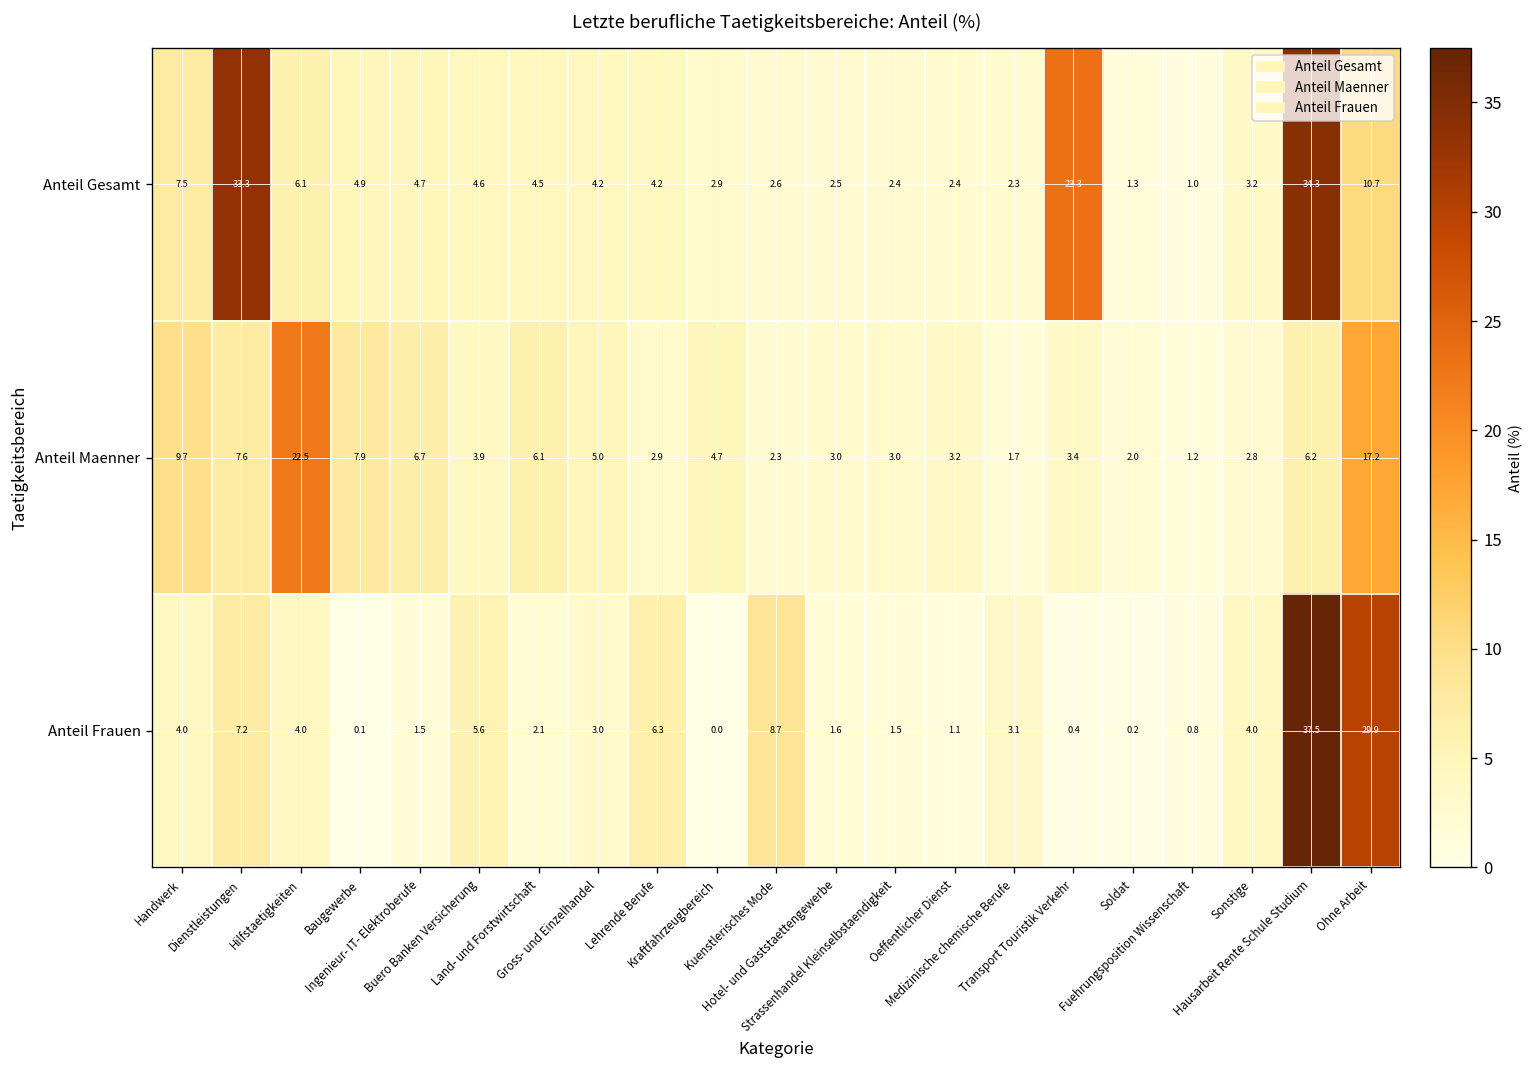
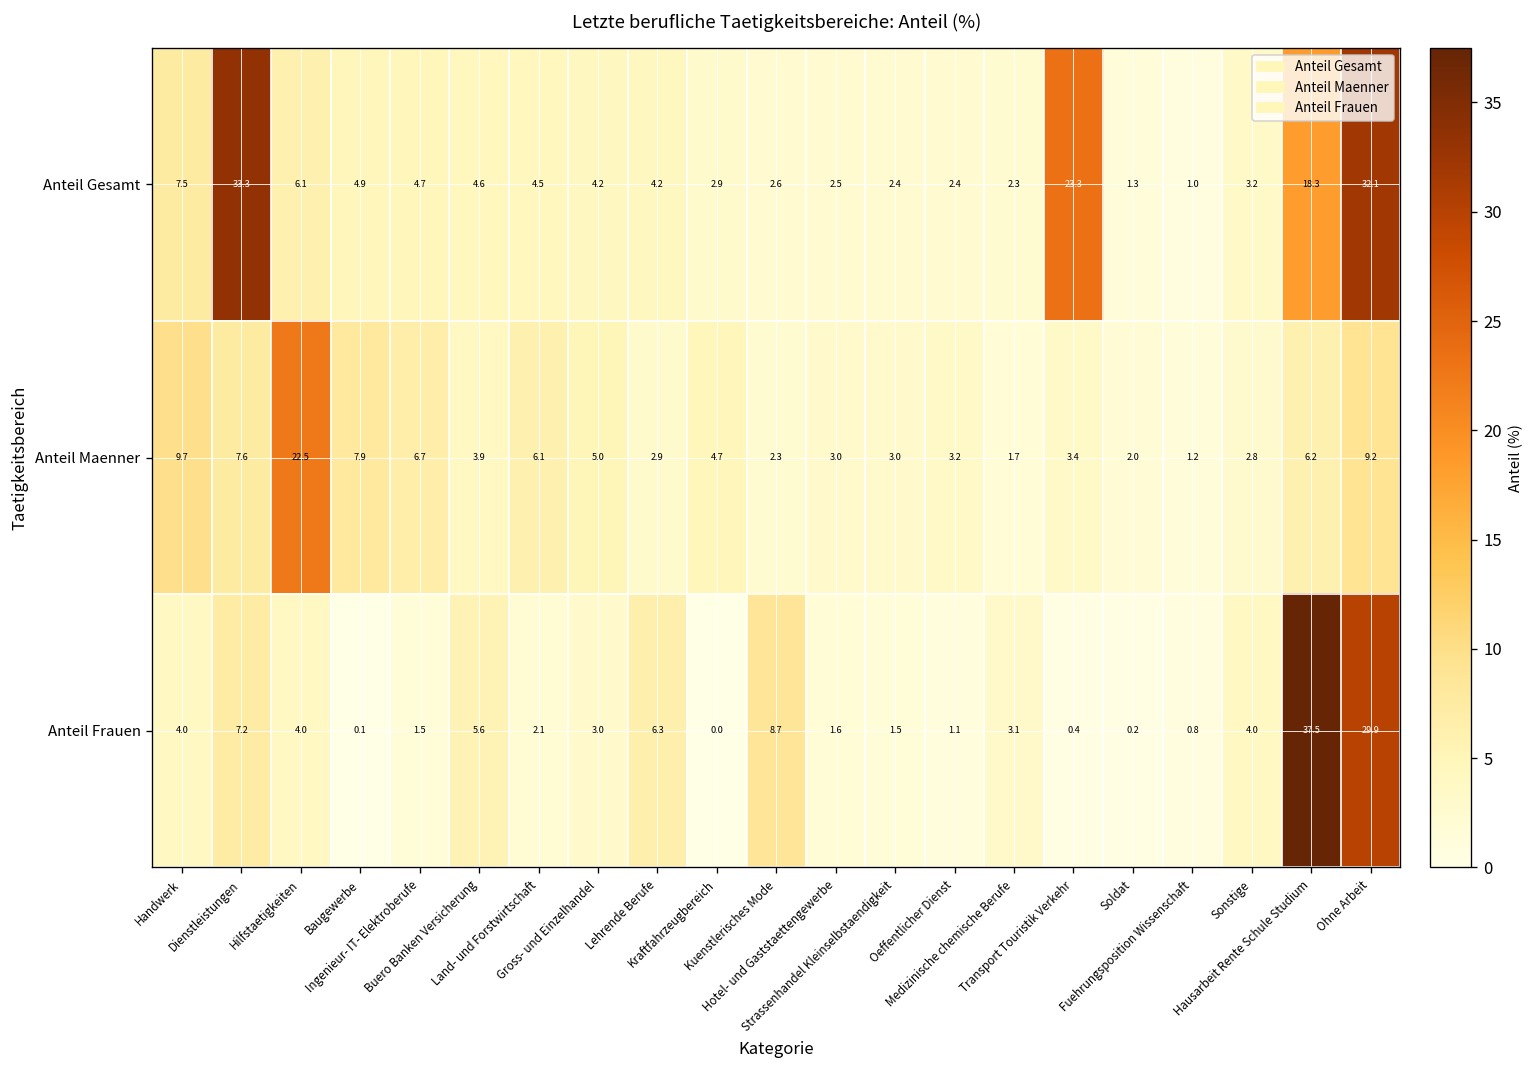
Anteil Gesamt, Hausarbeit Rente Schule Studium: 34.3 -> 18.3
Anteil Gesamt, Ohne Arbeit: 10.7 -> 32.1
Anteil Maenner, Ohne Arbeit: 17.2 -> 9.2
